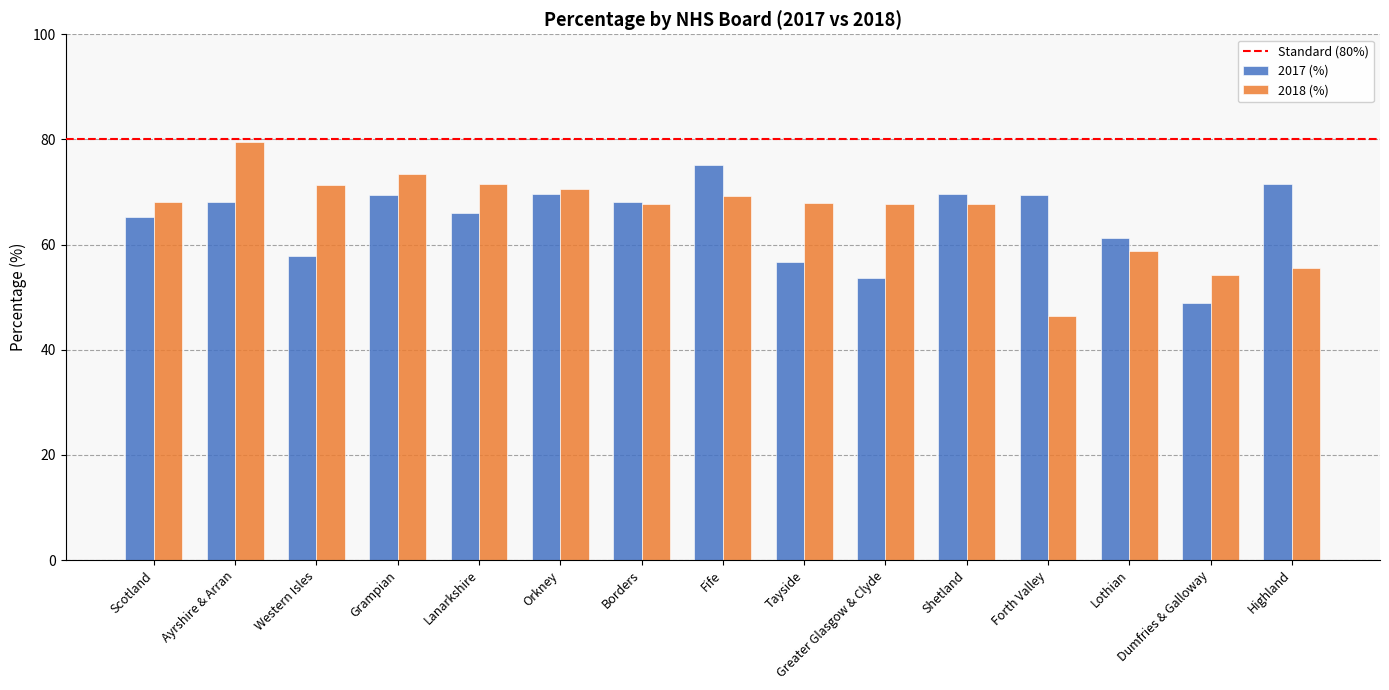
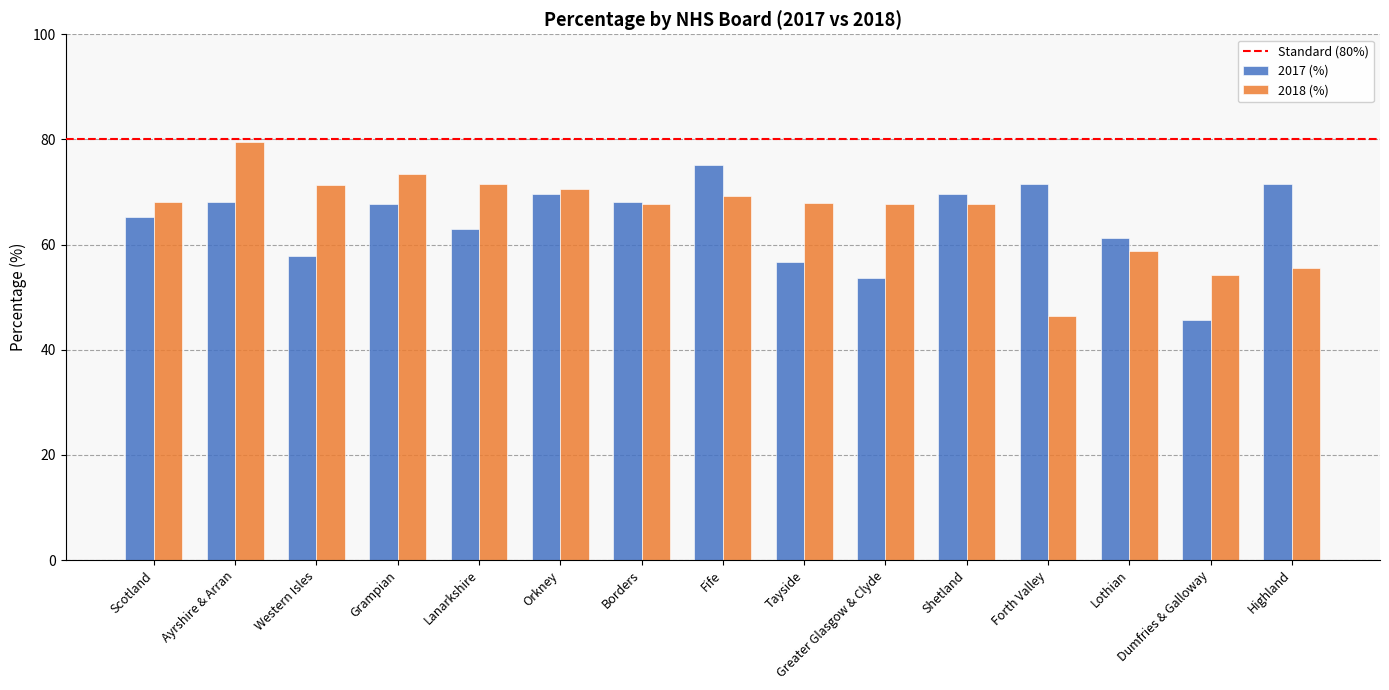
2017 (%), Grampian: 69 -> 68
2017 (%), Lanarkshire: 66 -> 63
2017 (%), Forth Valley: 69 -> 72
2017 (%), Dumfries & Galloway: 49 -> 46
